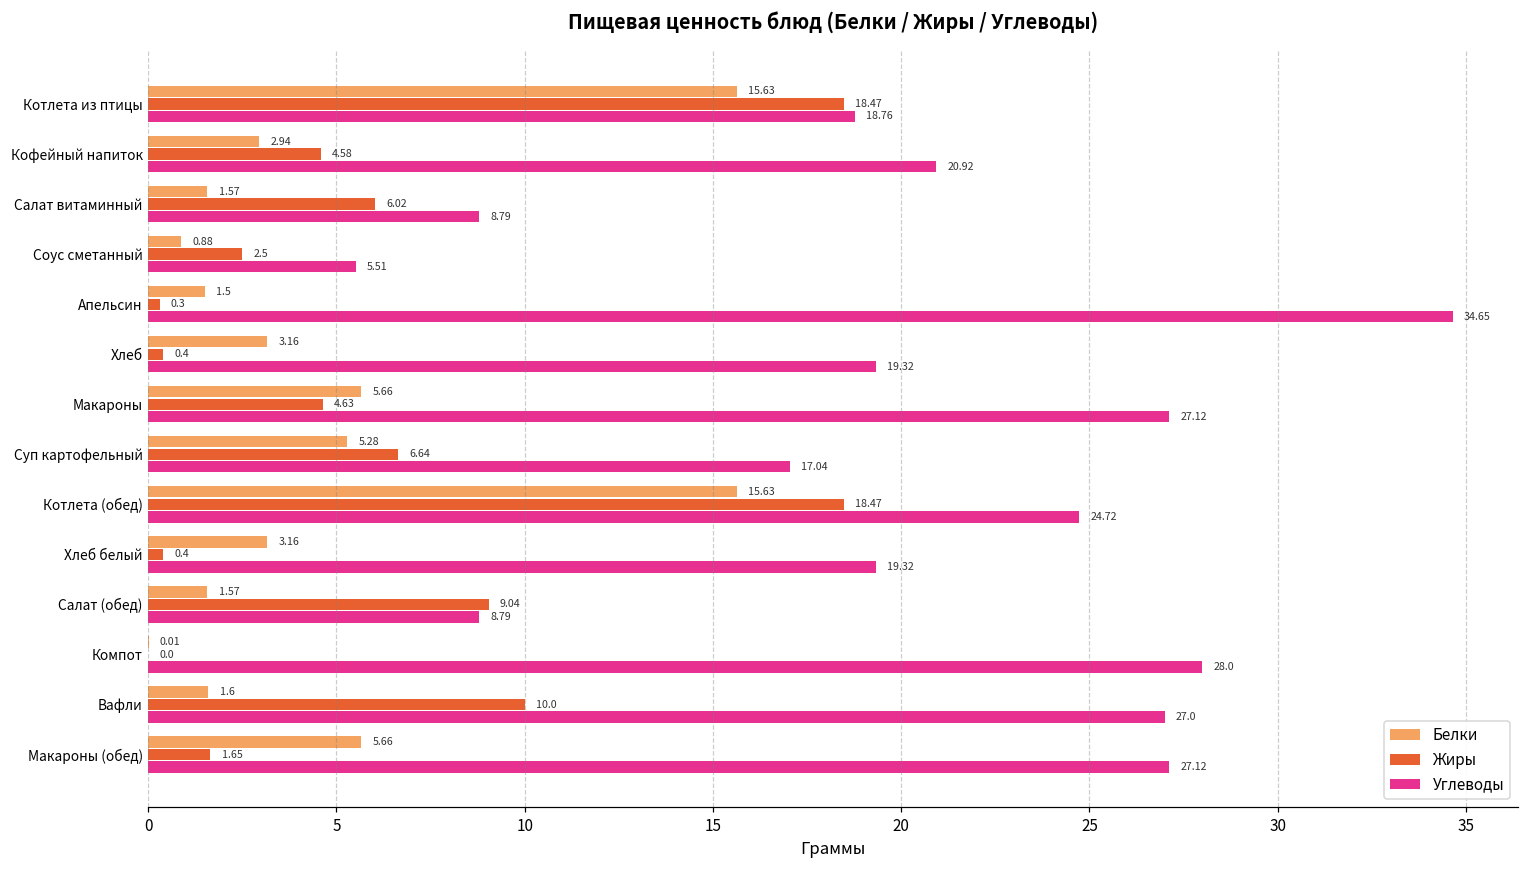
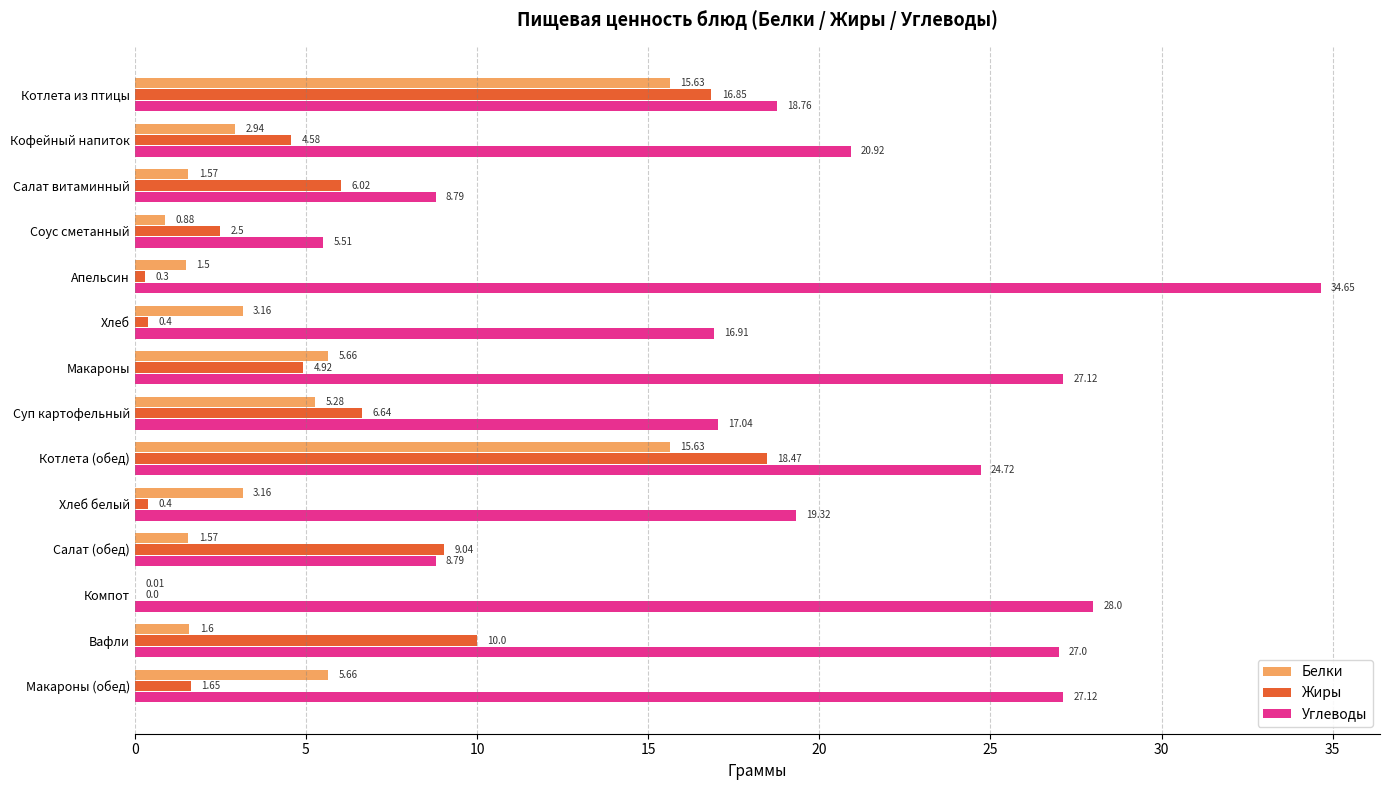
Жиры, Котлета из птицы: 18.47 -> 16.85
Углеводы, Хлеб: 19.32 -> 16.91
Жиры, Макароны: 4.63 -> 4.92
